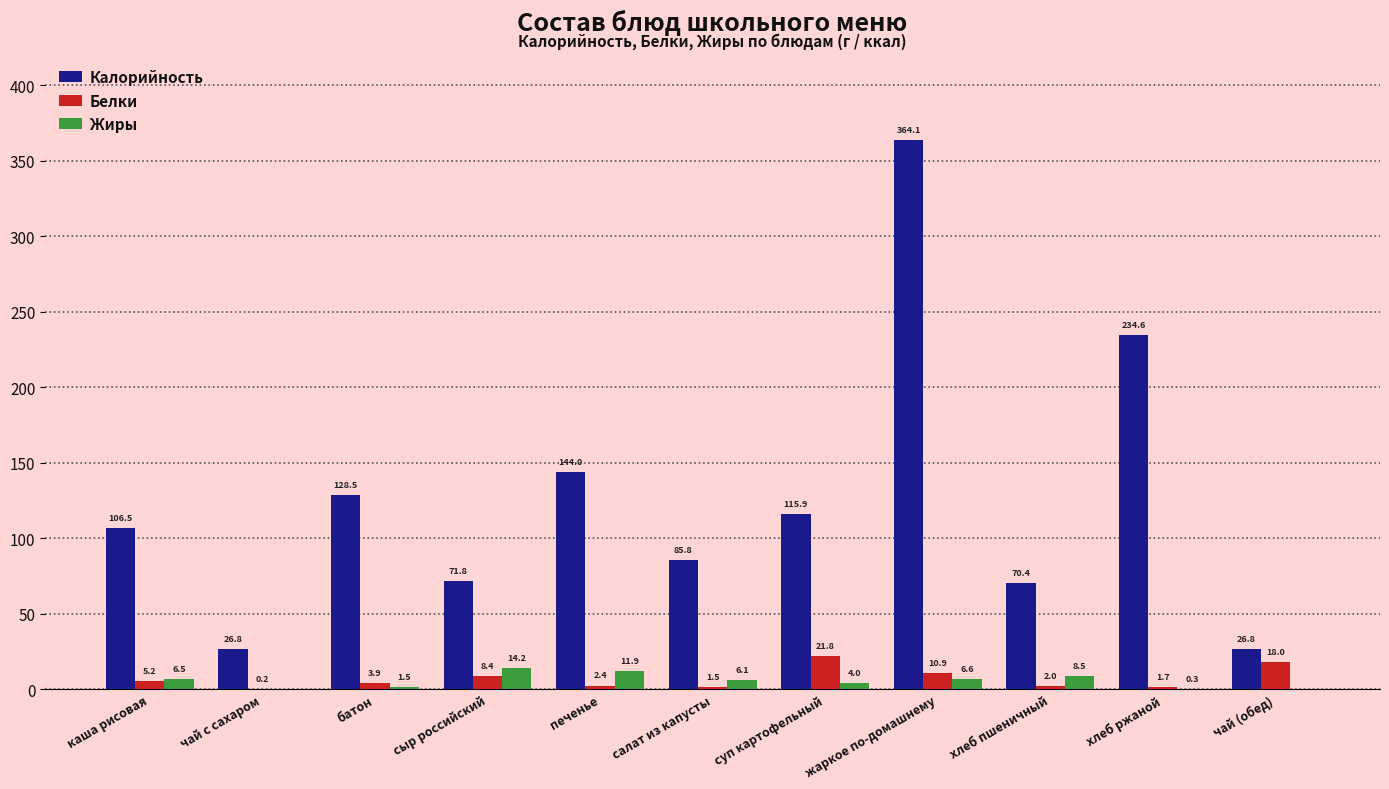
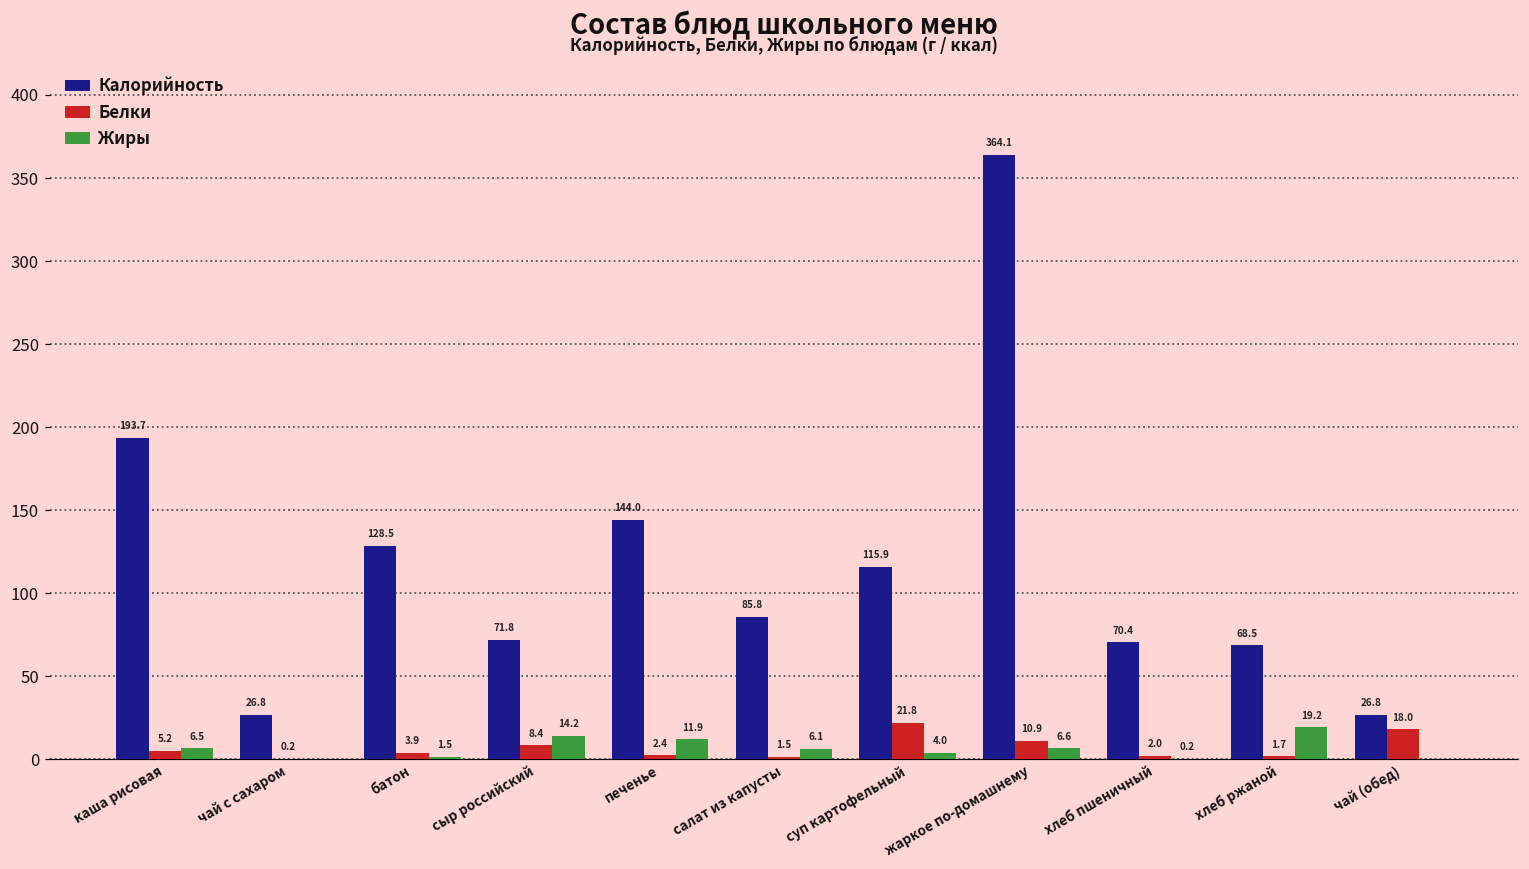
Калорийность, каша рисовая: 106.5 -> 193.7
Жиры, хлеб пшеничный: 8.5 -> 0.2
Калорийность, хлеб ржаной: 234.6 -> 68.5
Жиры, хлеб ржаной: 0.3 -> 19.2
